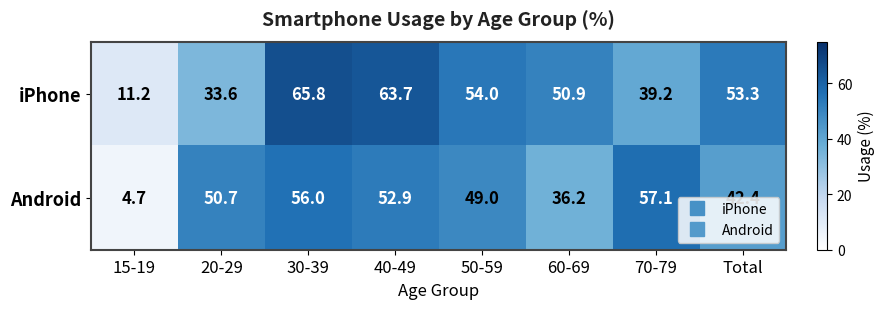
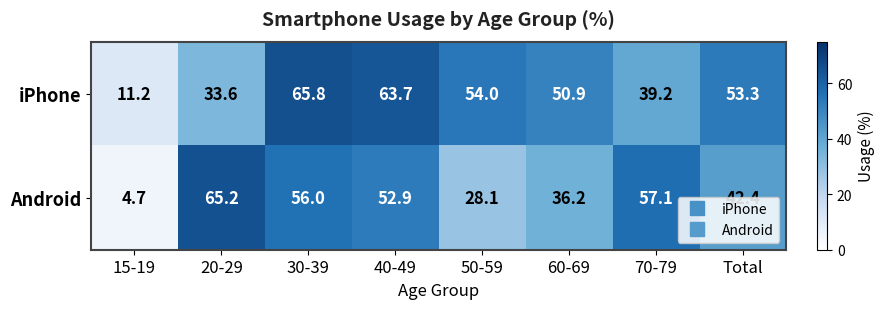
Android, 20-29: 50.7 -> 65.2
Android, 50-59: 49.0 -> 28.1
